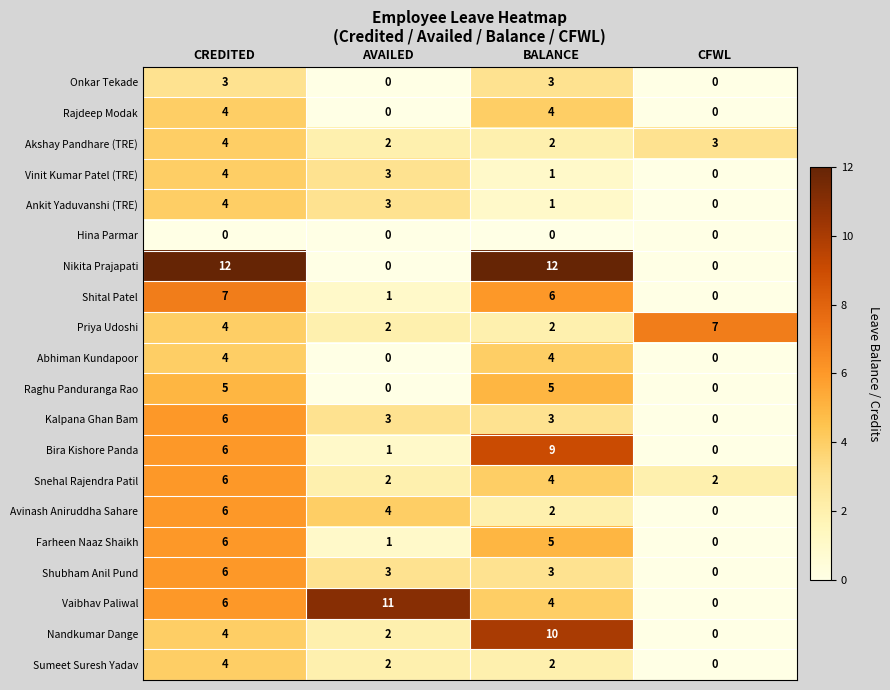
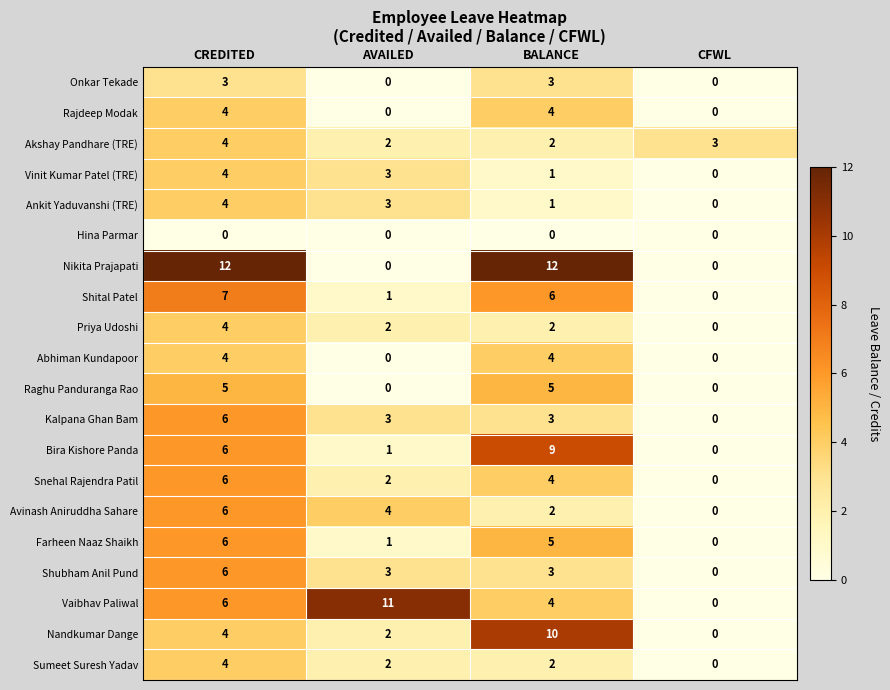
Priya Udoshi, CFWL: 7 -> 0
Snehal Rajendra Patil, CFWL: 2 -> 0
